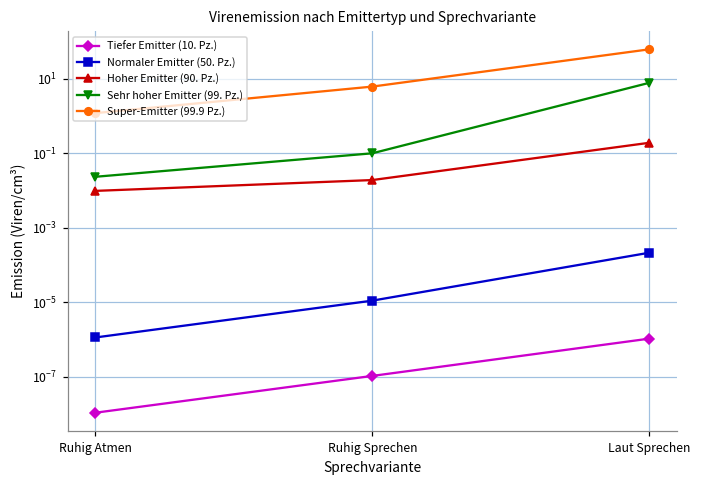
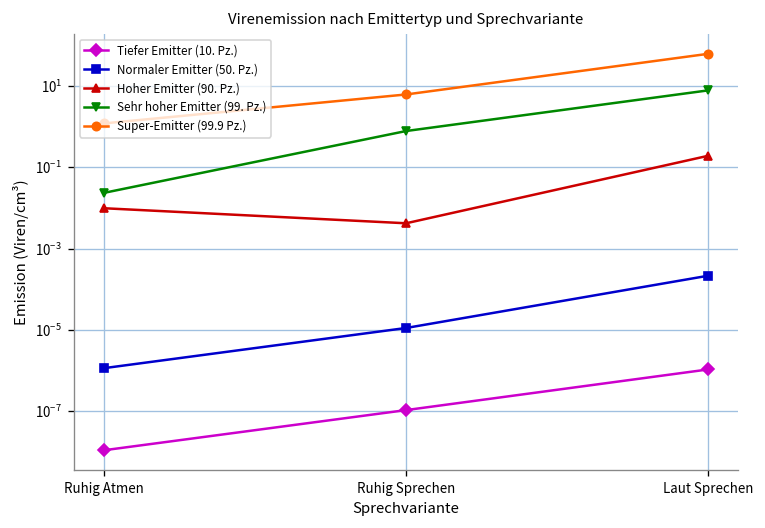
Hoher Emitter (90. Pz.), Ruhig Sprechen: 0.02 -> 0.004
Sehr hoher Emitter (99. Pz.), Ruhig Sprechen: 0.10 -> 0.8
